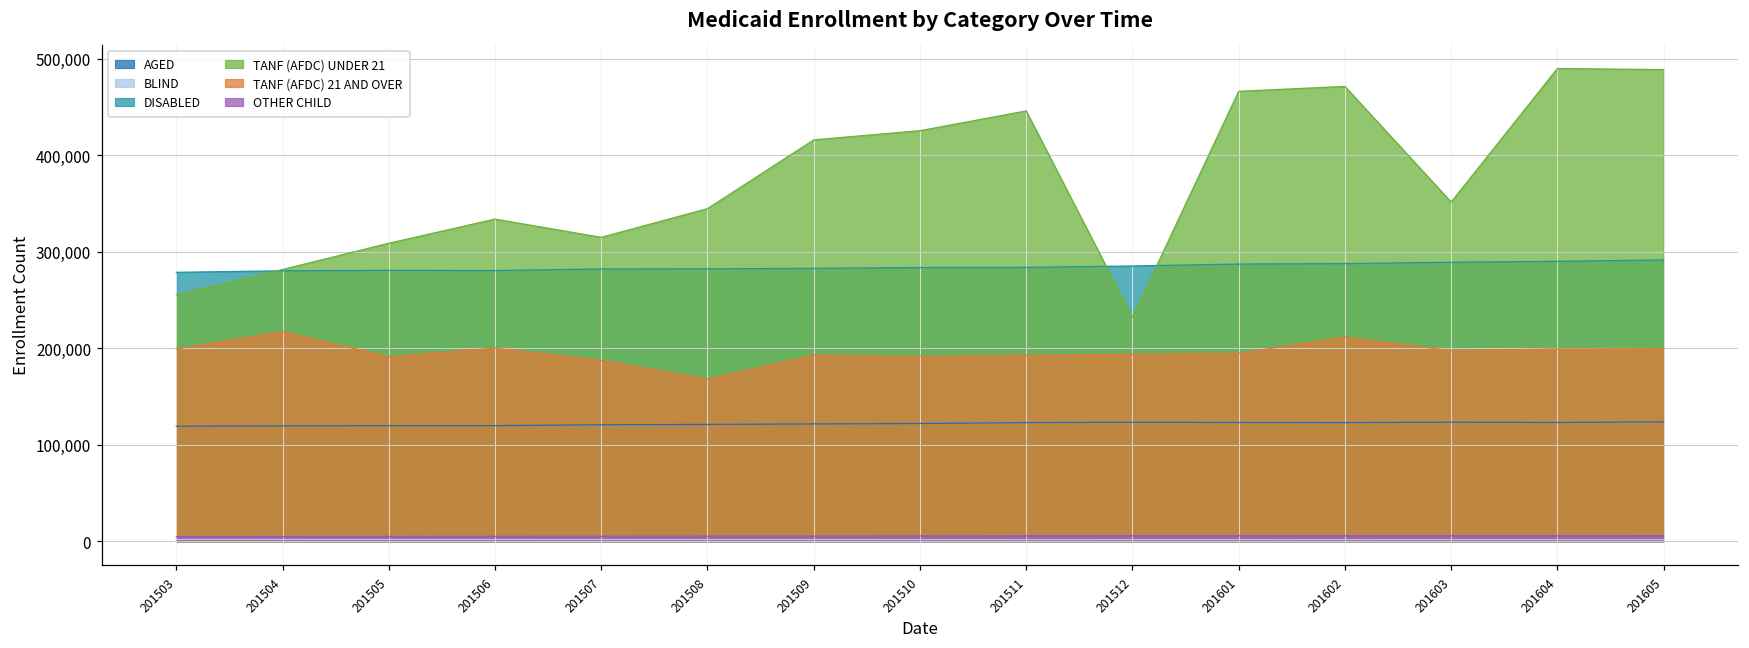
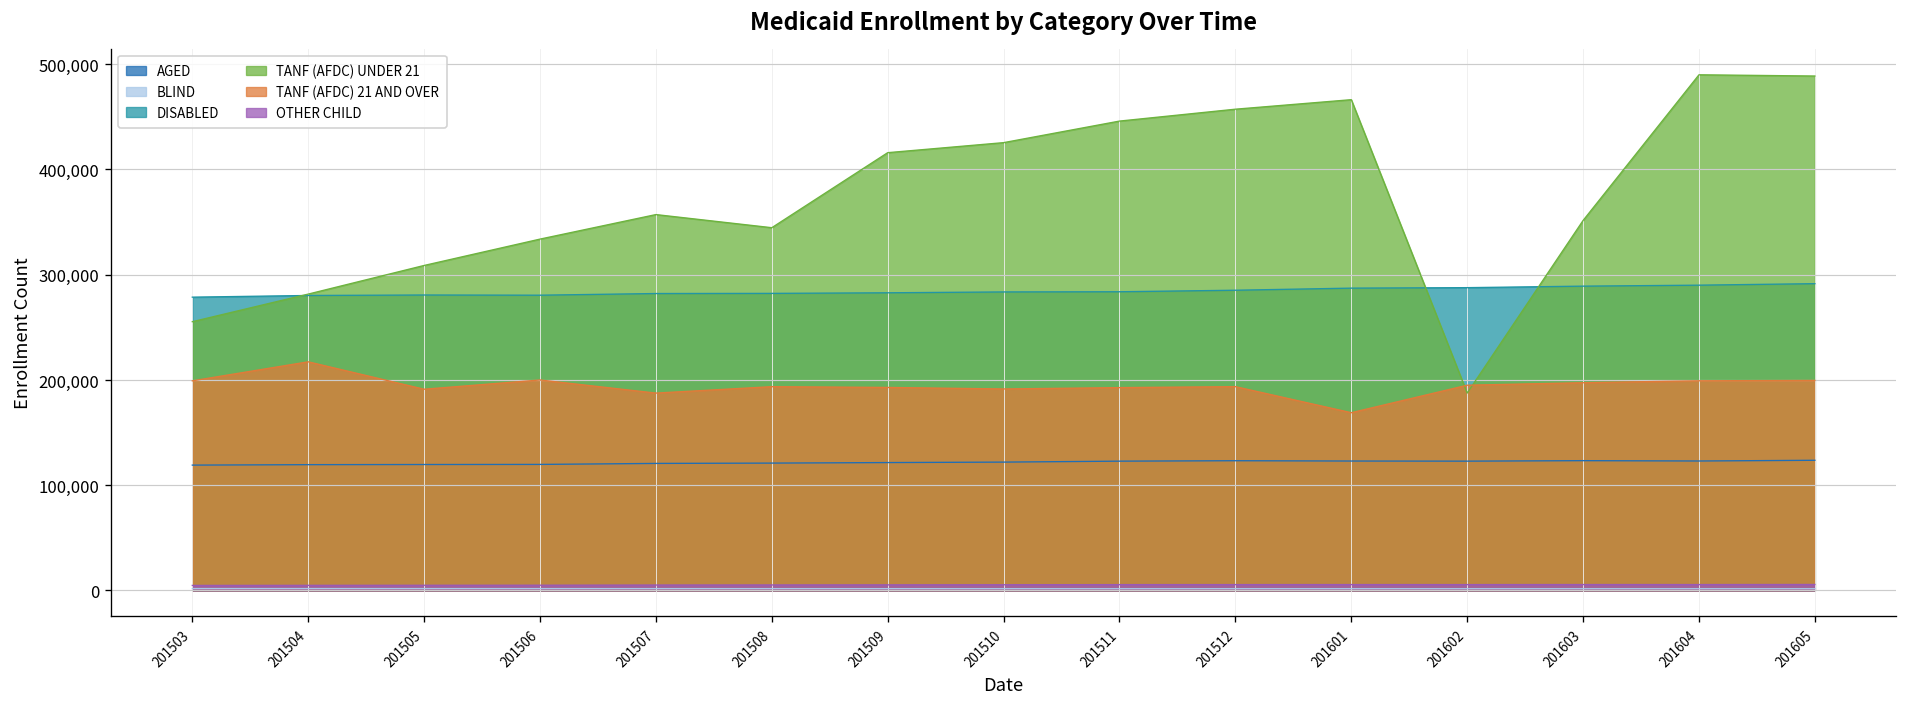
TANF (AFDC) UNDER 21, 201507: 310,000 -> 360,000
TANF (AFDC) 21 AND OVER, 201508: 170,000 -> 190,000
TANF (AFDC) UNDER 21, 201512: 230,000 -> 460,000
TANF (AFDC) 21 AND OVER, 201601: 190,000 -> 170,000
TANF (AFDC) UNDER 21, 201602: 470,000 -> 190,000
TANF (AFDC) 21 AND OVER, 201602: 210,000 -> 200,000
